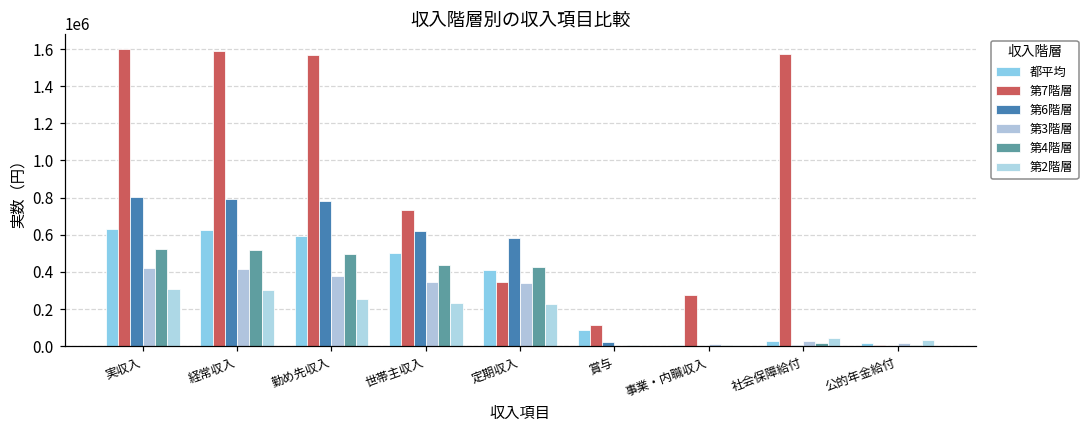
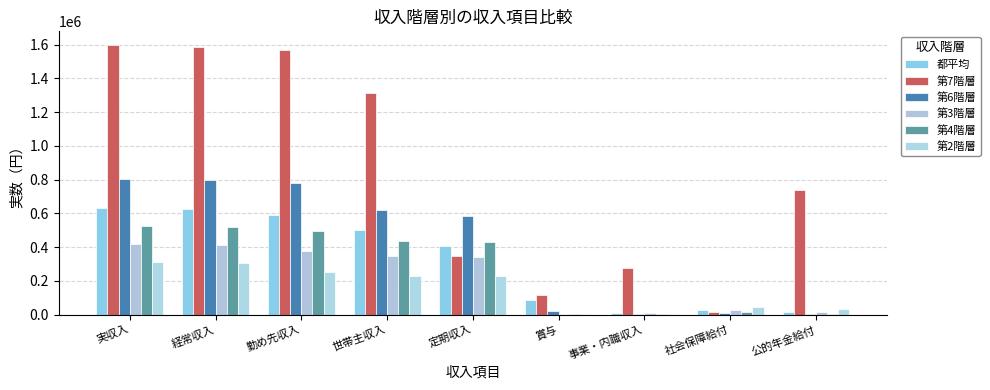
第7階層, 世帯主収入: 730000 -> 1310000
第7階層, 社会保障給付: 1570000 -> 10000
第7階層, 公的年金給付: 0 -> 740000
